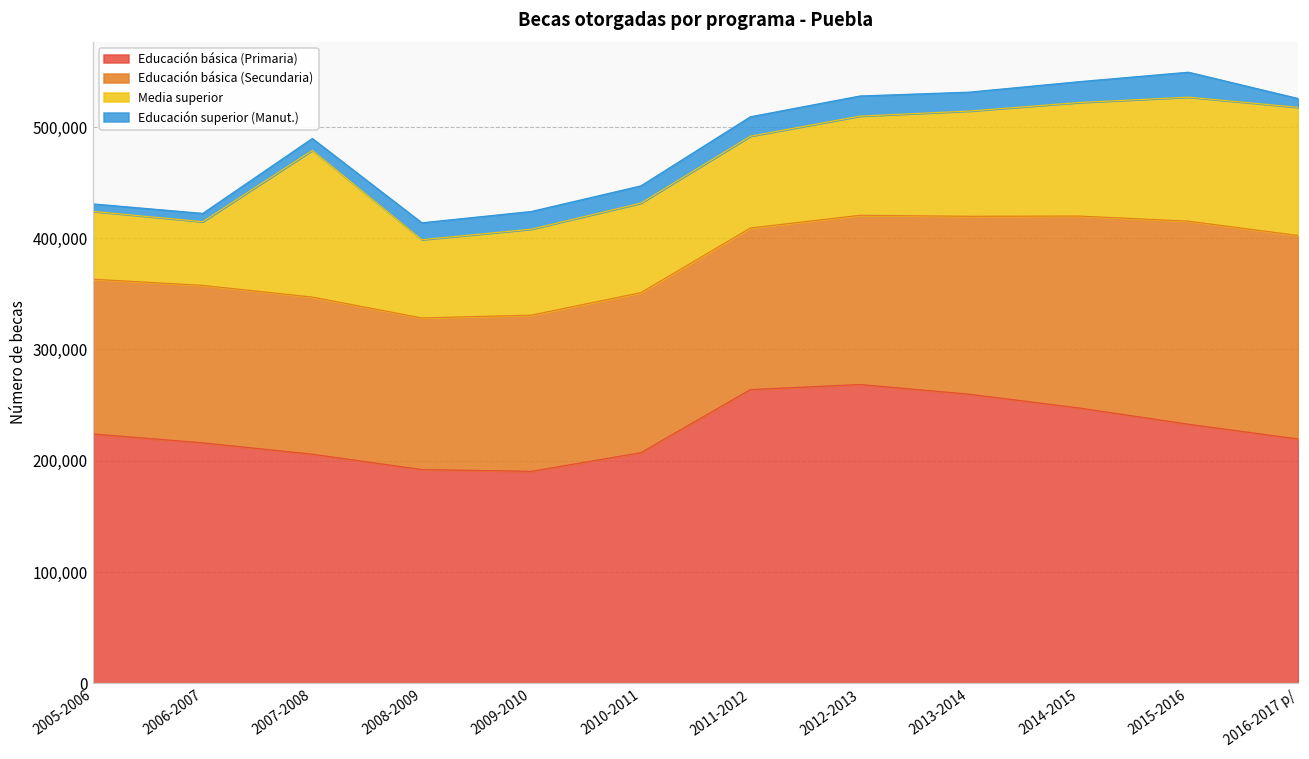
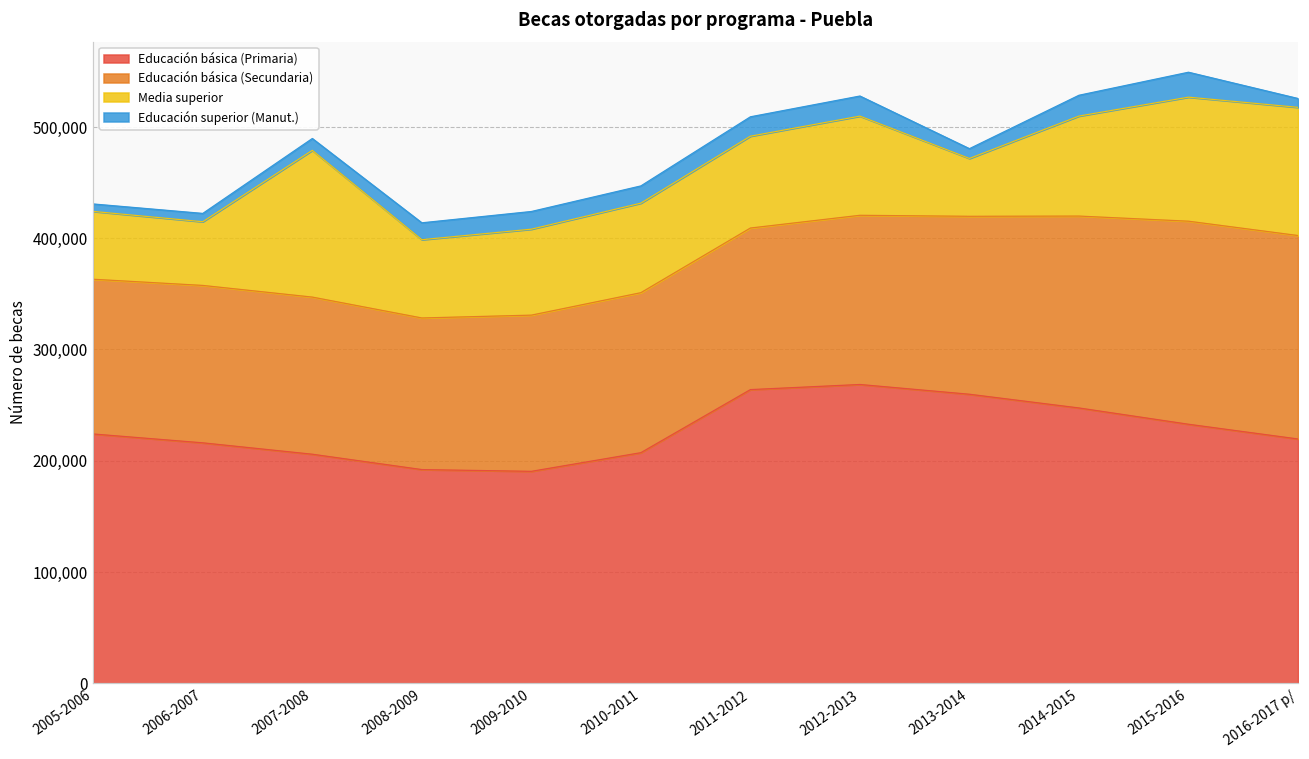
Media superior, 2013-2014: 95,000 -> 52,000
Educación superior (Manut.), 2013-2014: 17,000 -> 9,000
Media superior, 2014-2015: 102,000 -> 90,000
